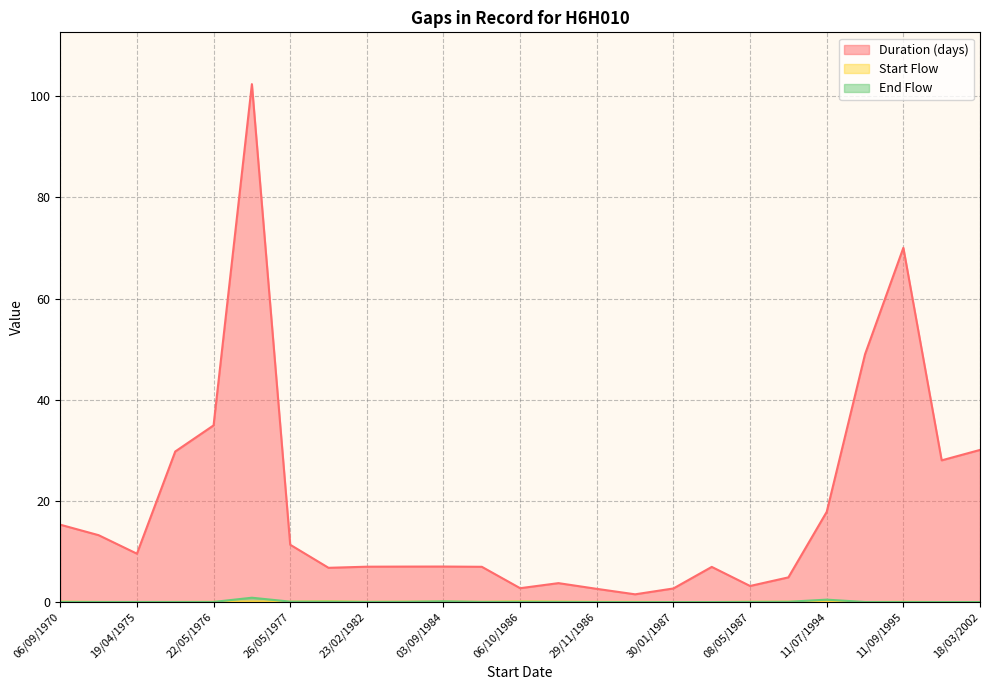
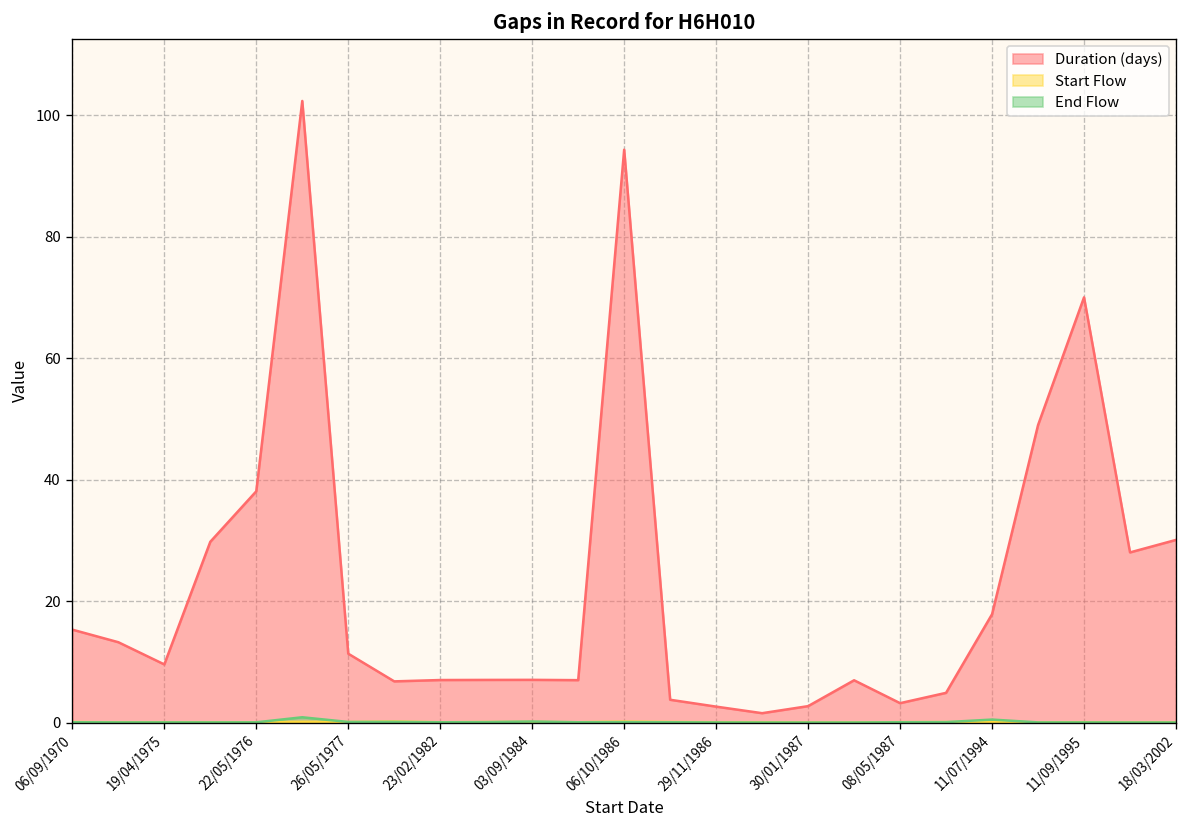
Duration (days), 22/05/1976: 35 -> 38
Duration (days), 06/10/1986: 3 -> 94
